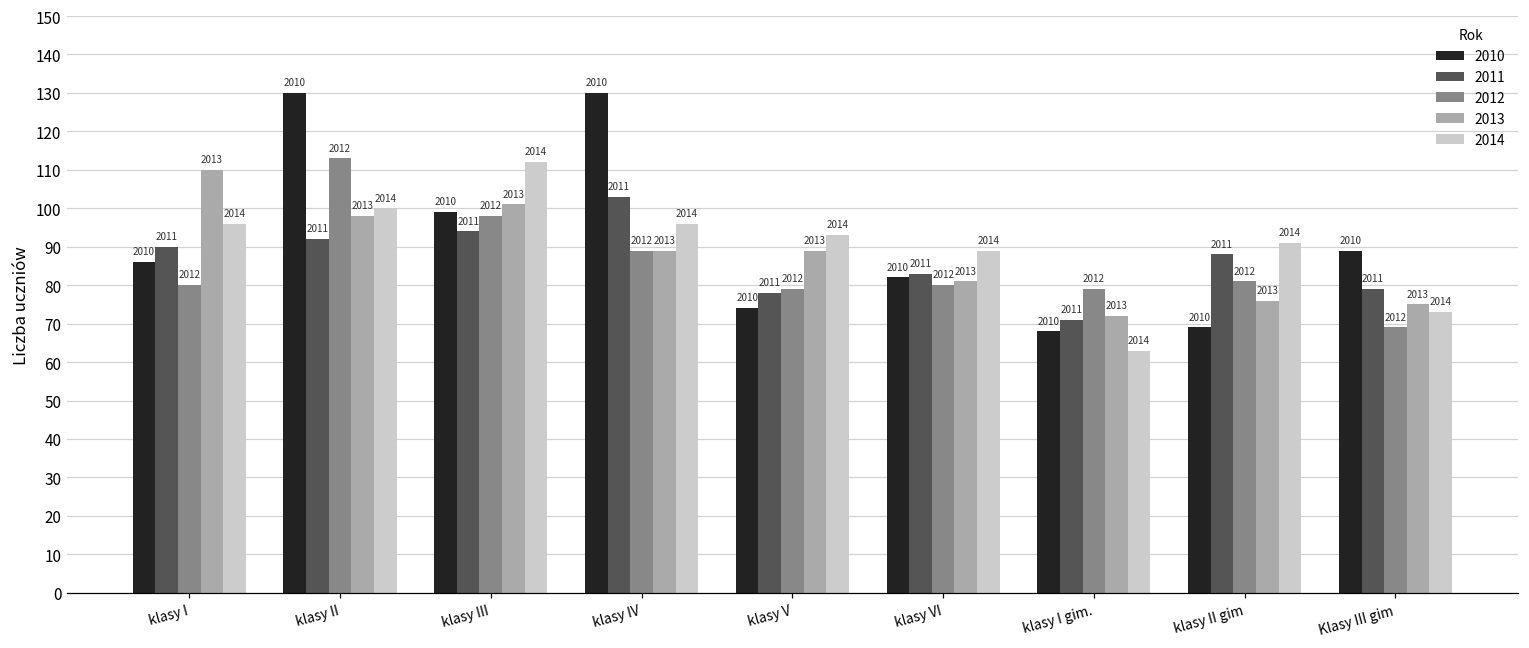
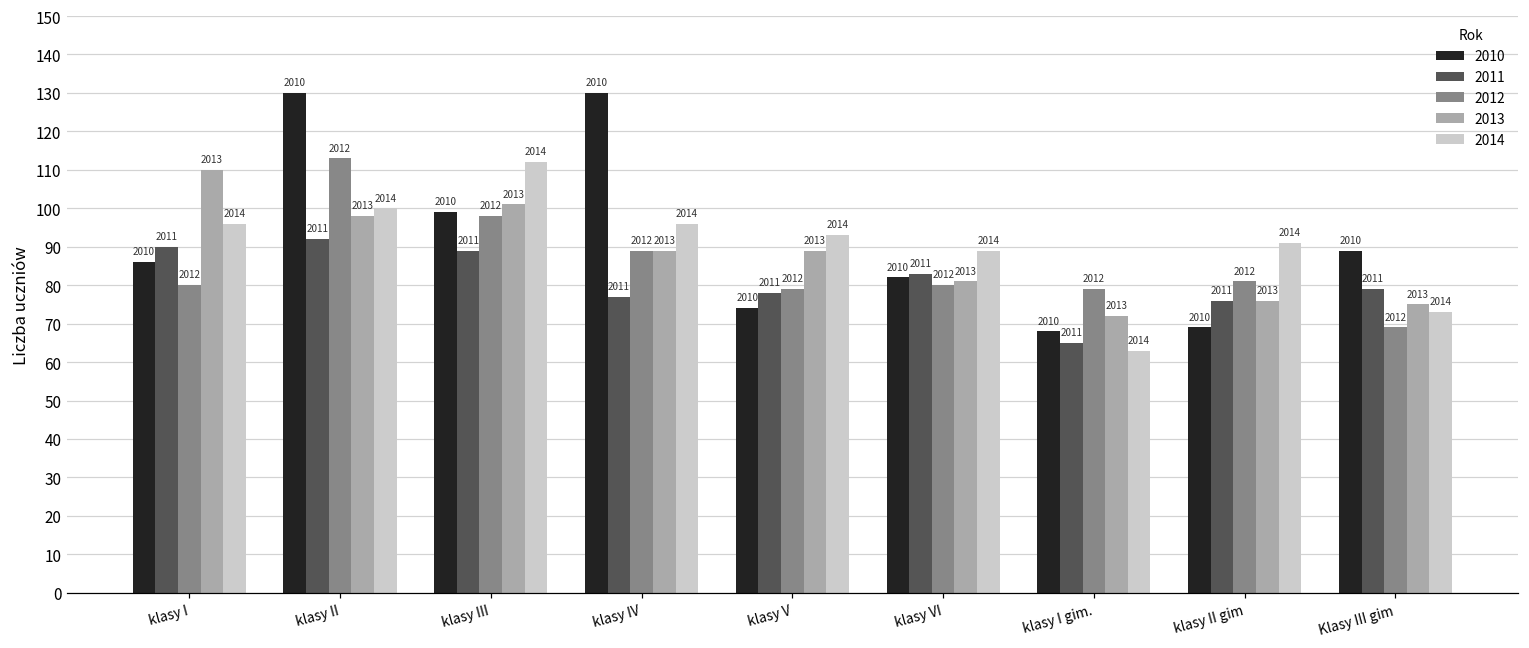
2011, klasy III: 94 -> 89
2011, klasy IV: 103 -> 77
2011, klasy I gim.: 71 -> 65
2011, klasy II gim: 88 -> 76
